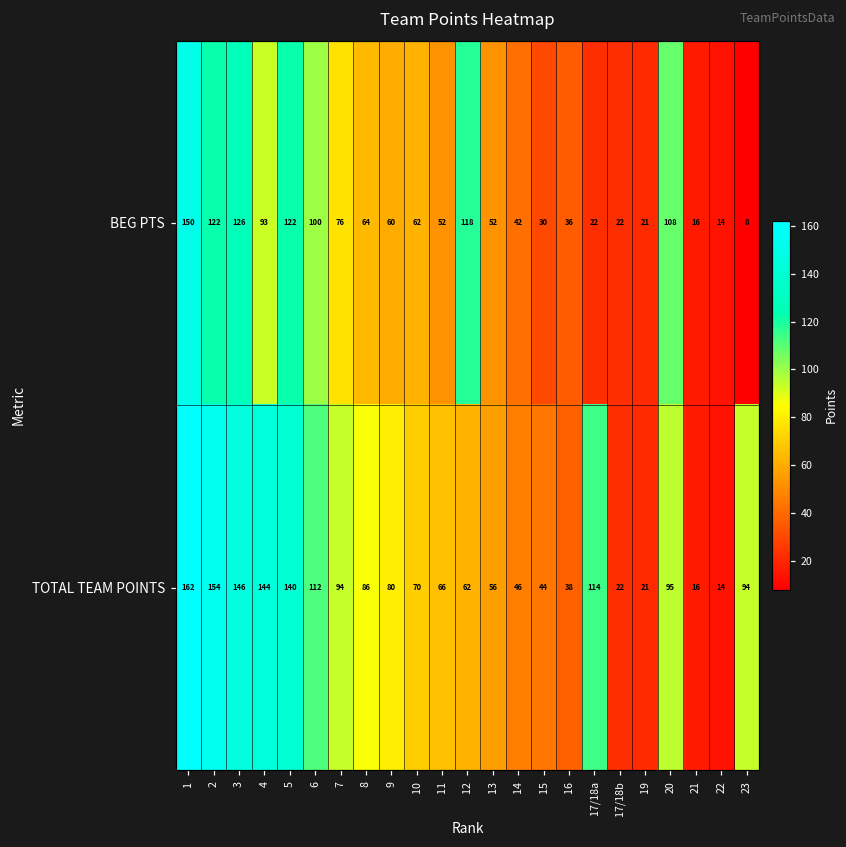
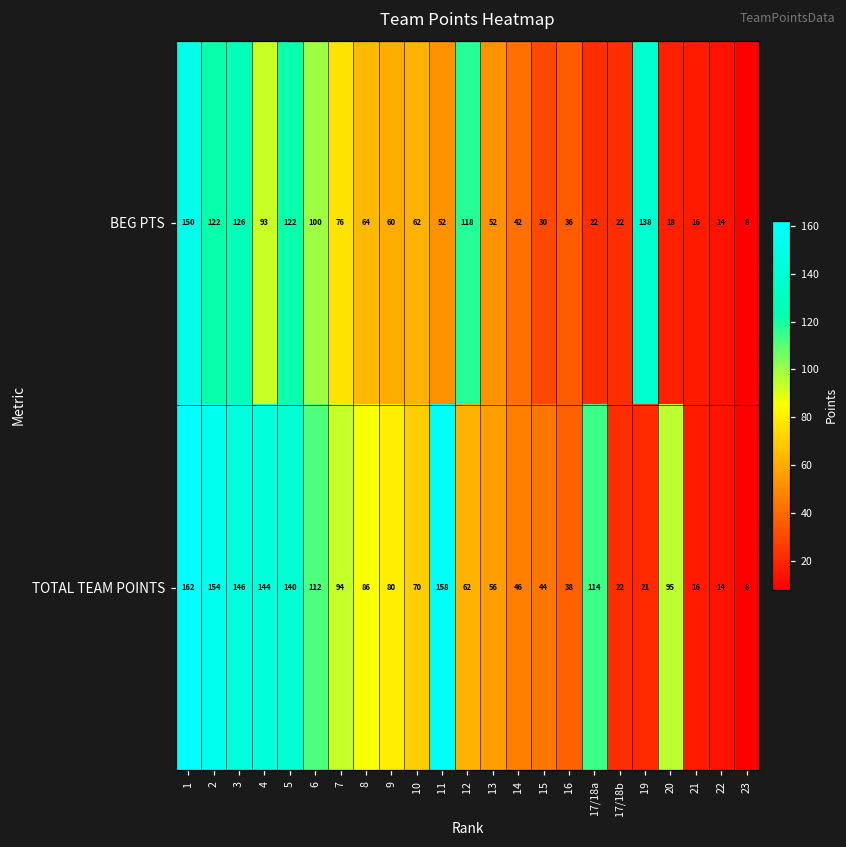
BEG PTS, 19: 21 -> 138
BEG PTS, 20: 108 -> 18
TOTAL TEAM POINTS, 11: 66 -> 158
TOTAL TEAM POINTS, 23: 94 -> 8
